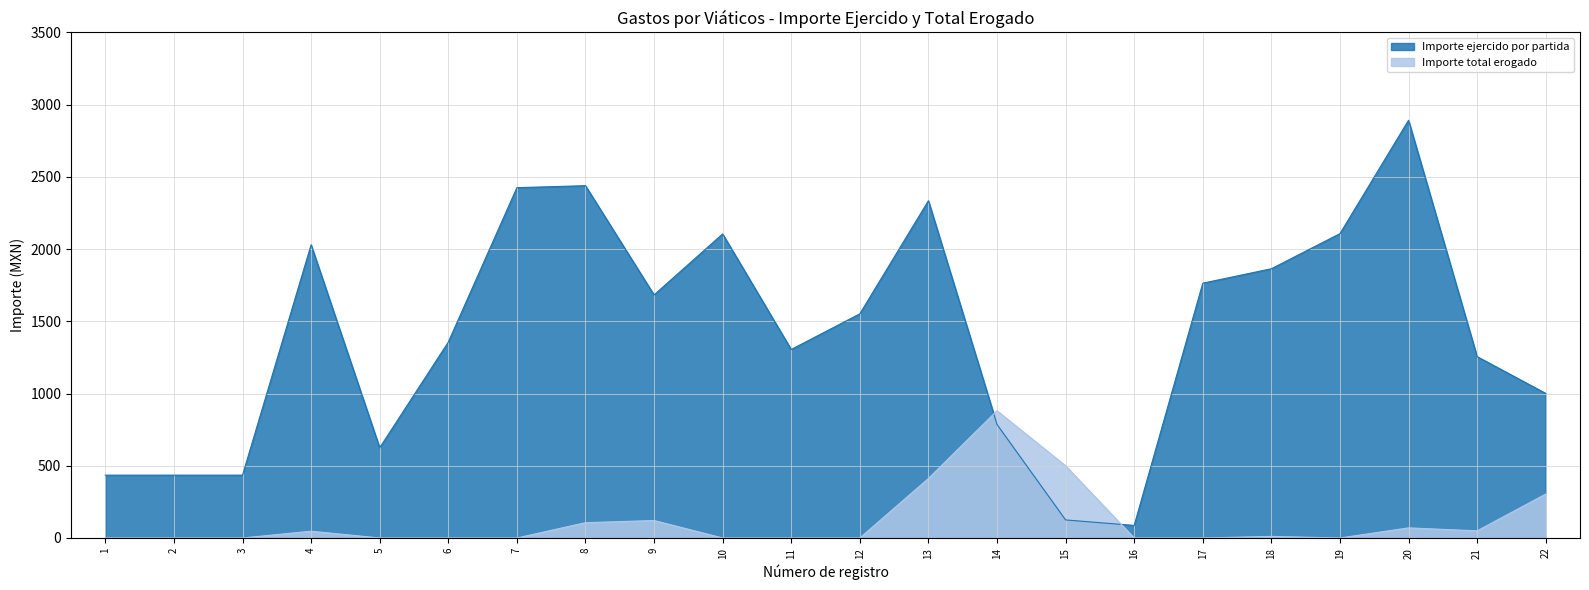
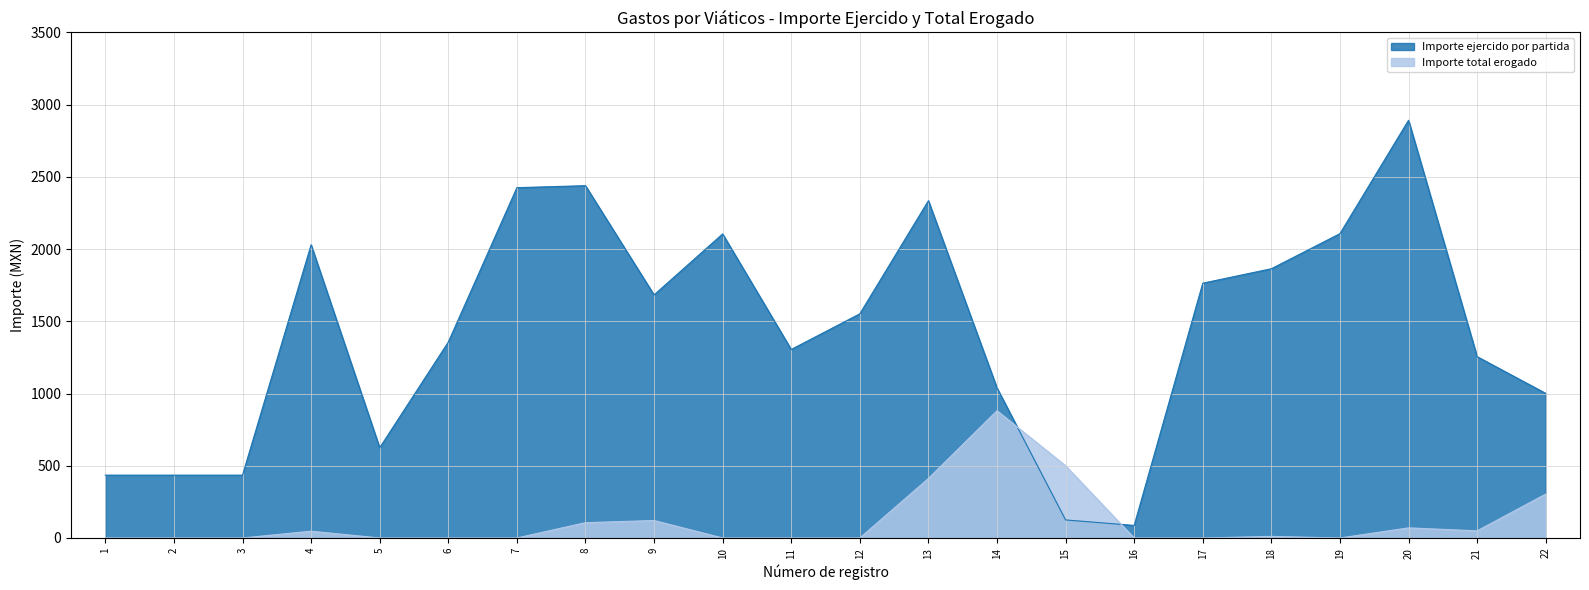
Importe ejercido por partida, 14: 790 -> 1040
